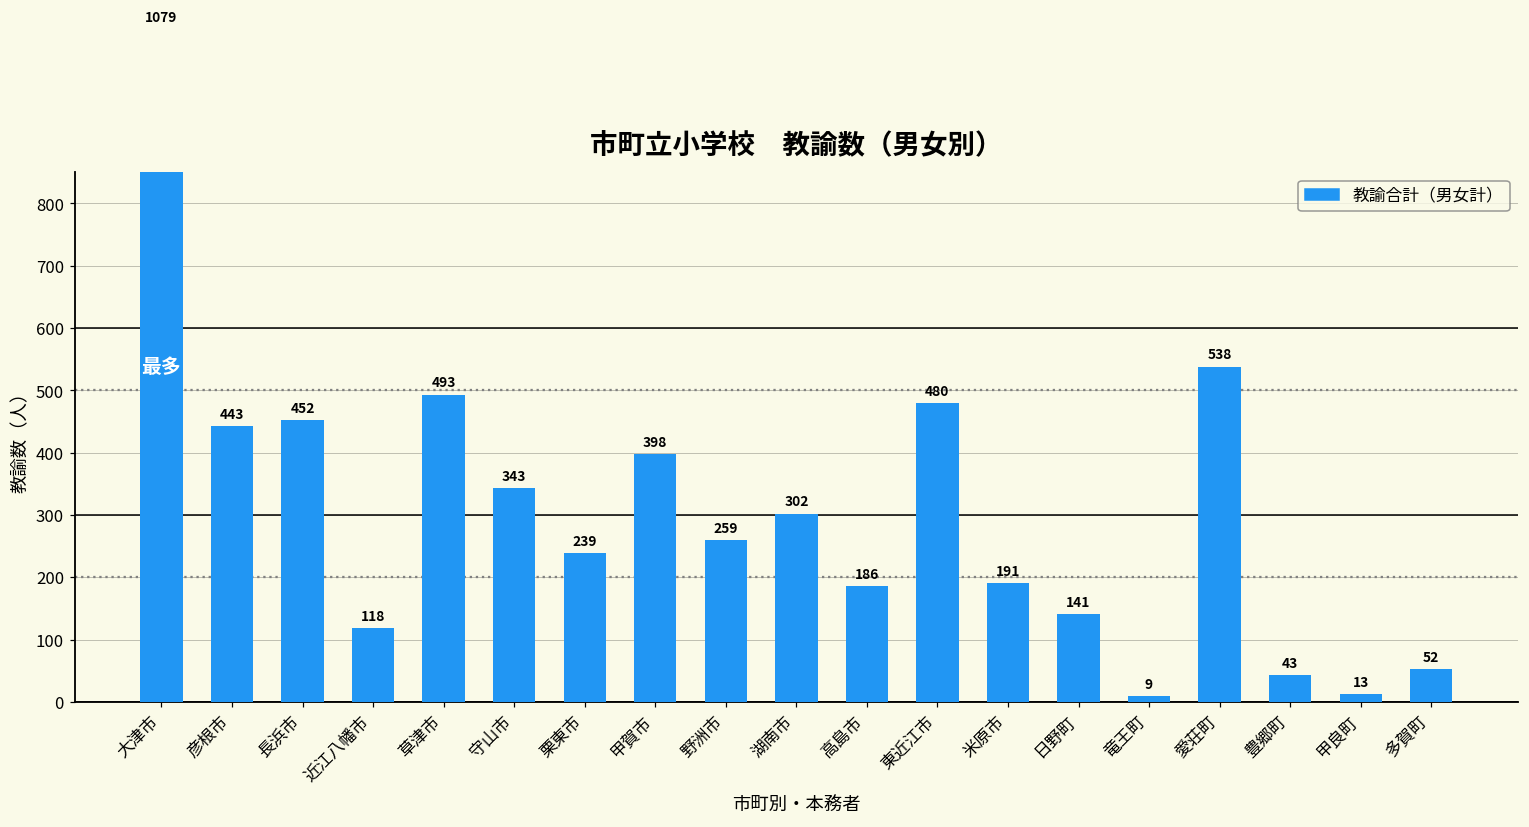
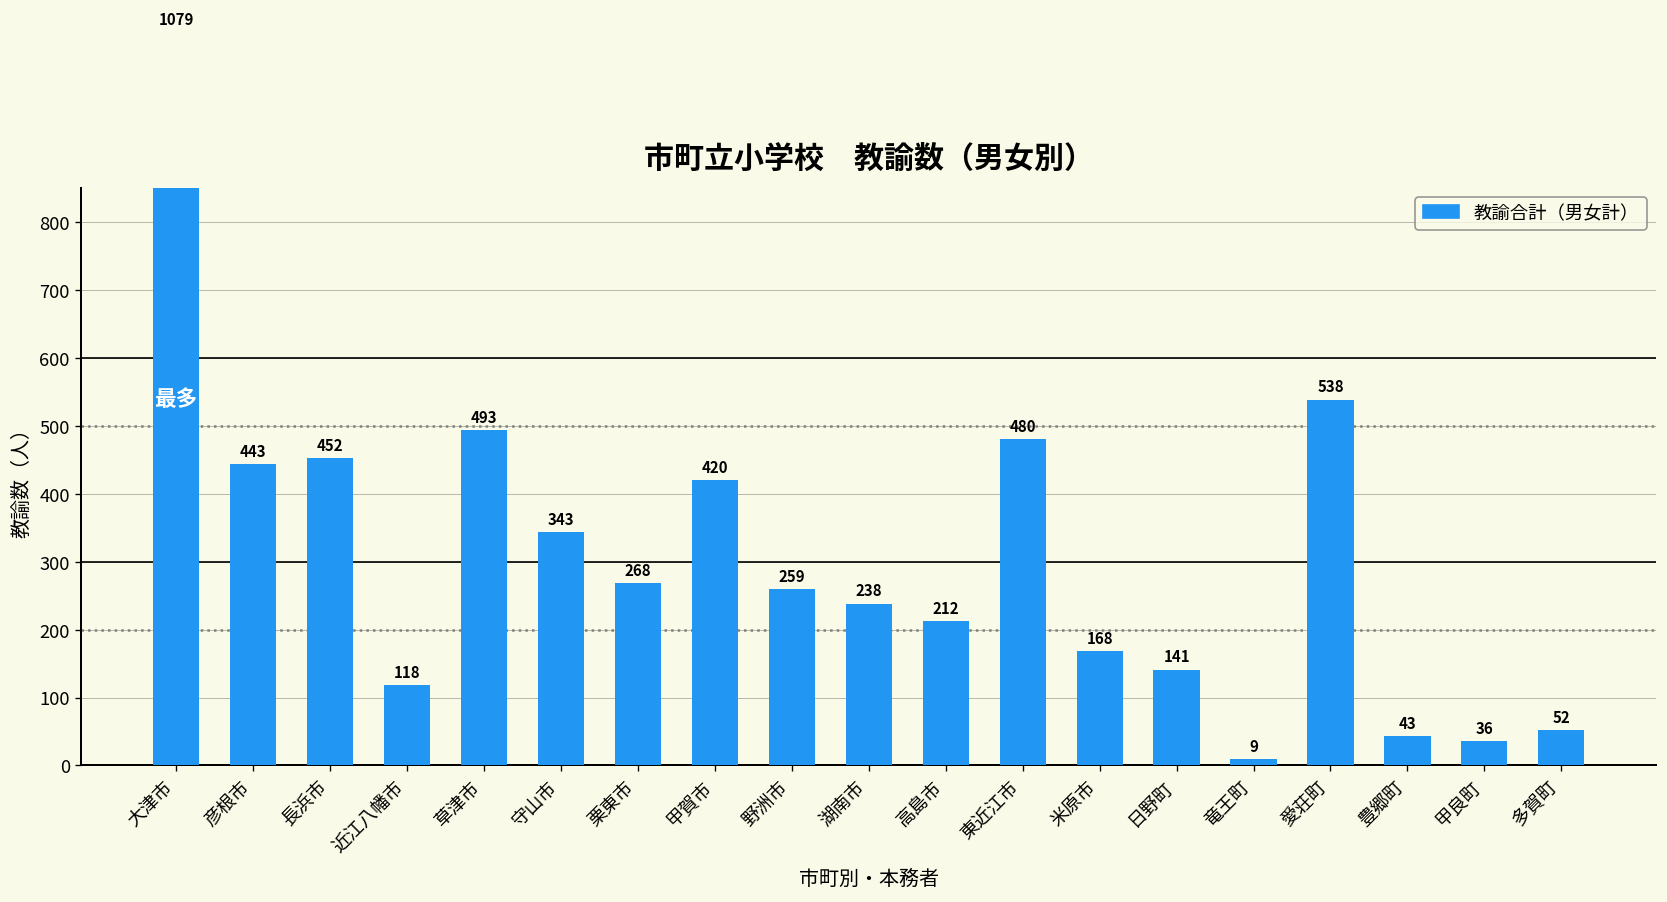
栗東市: 239 -> 268
甲賀市: 398 -> 420
湖南市: 302 -> 238
高島市: 186 -> 212
米原市: 191 -> 168
甲良町: 13 -> 36
